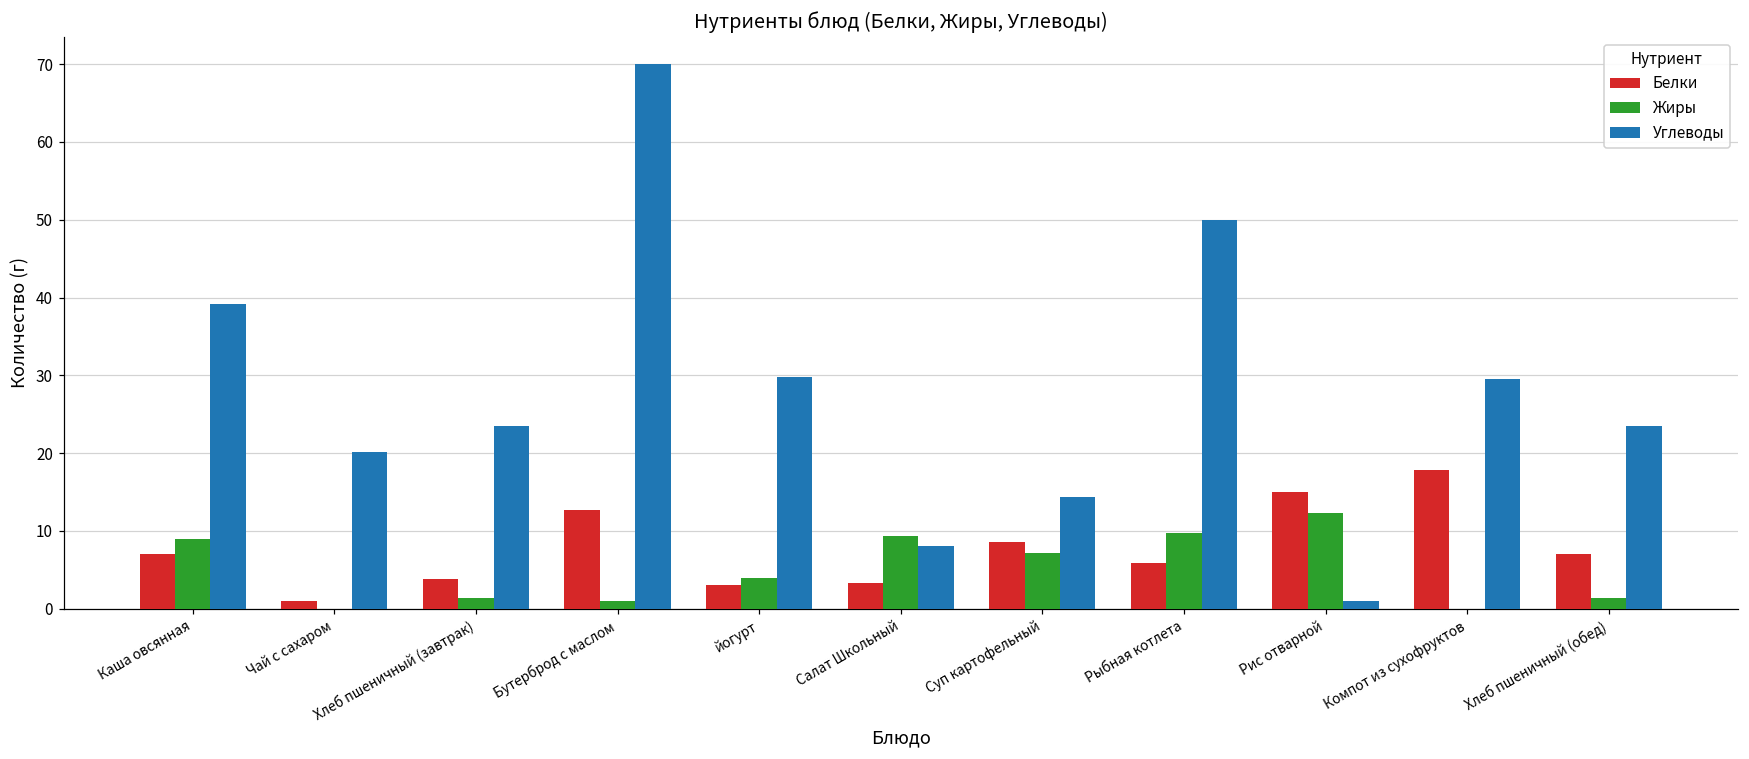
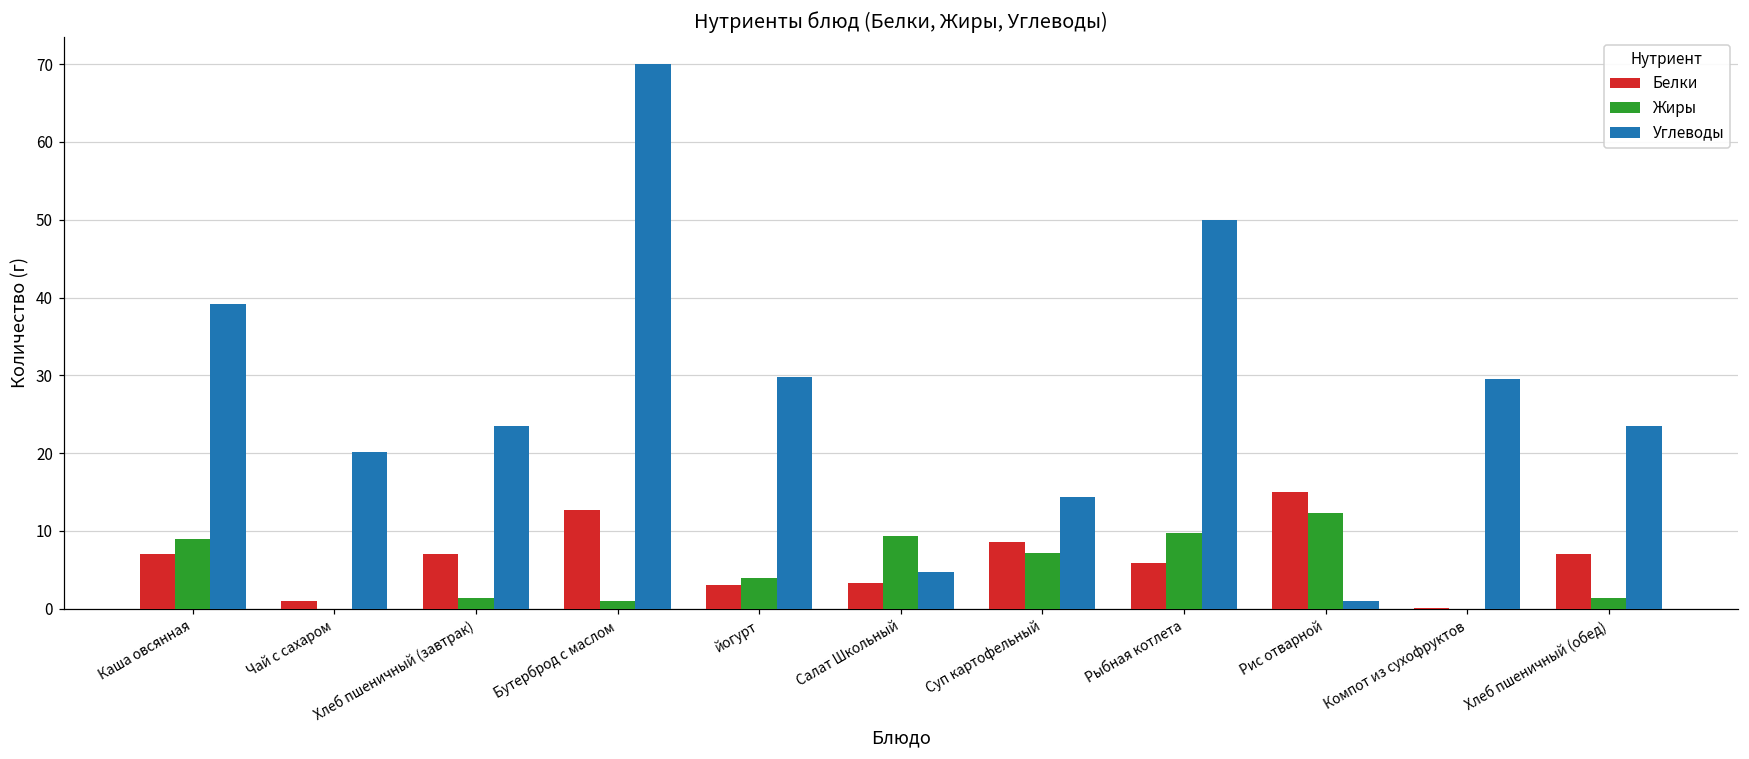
Белки, Хлеб пшеничный (завтрак): 4 -> 7
Углеводы, Салат Школьный: 8 -> 5
Белки, Компот из сухофруктов: 18 -> 0
